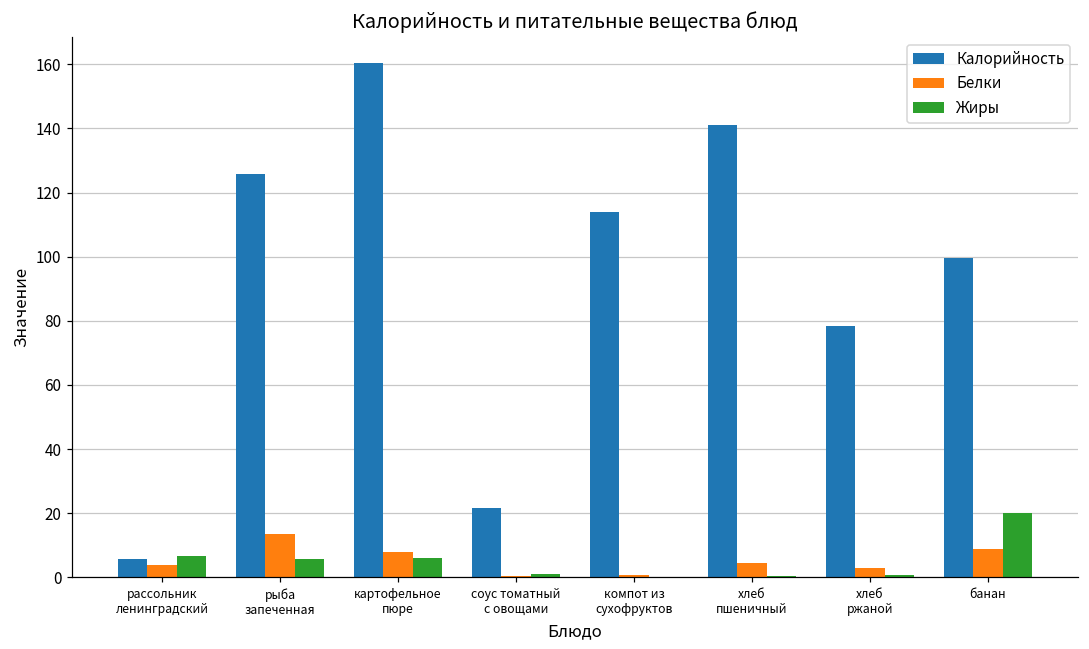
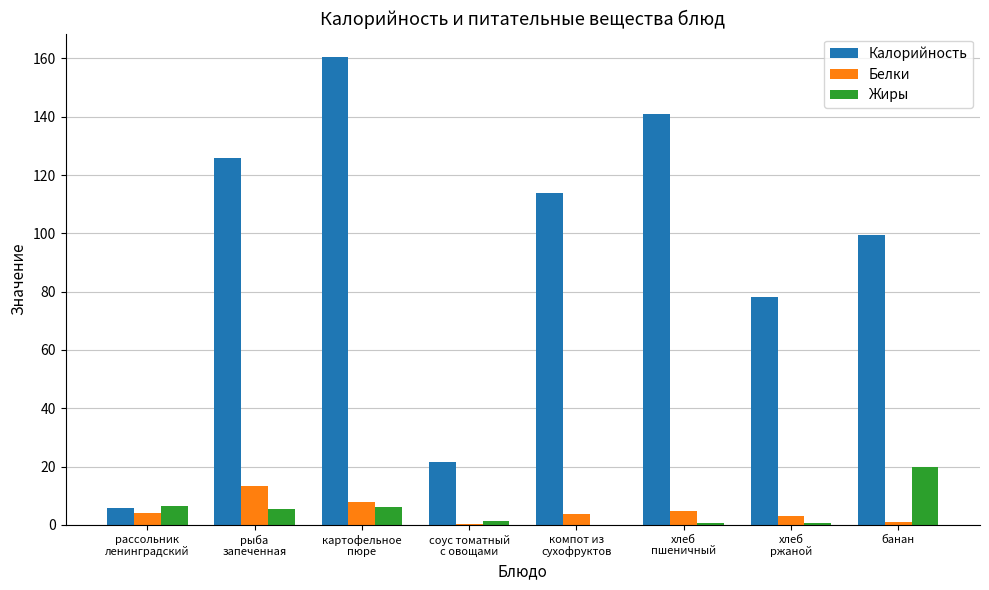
Белки, компот из сухофруктов: 1 -> 4
Белки, банан: 9 -> 1
